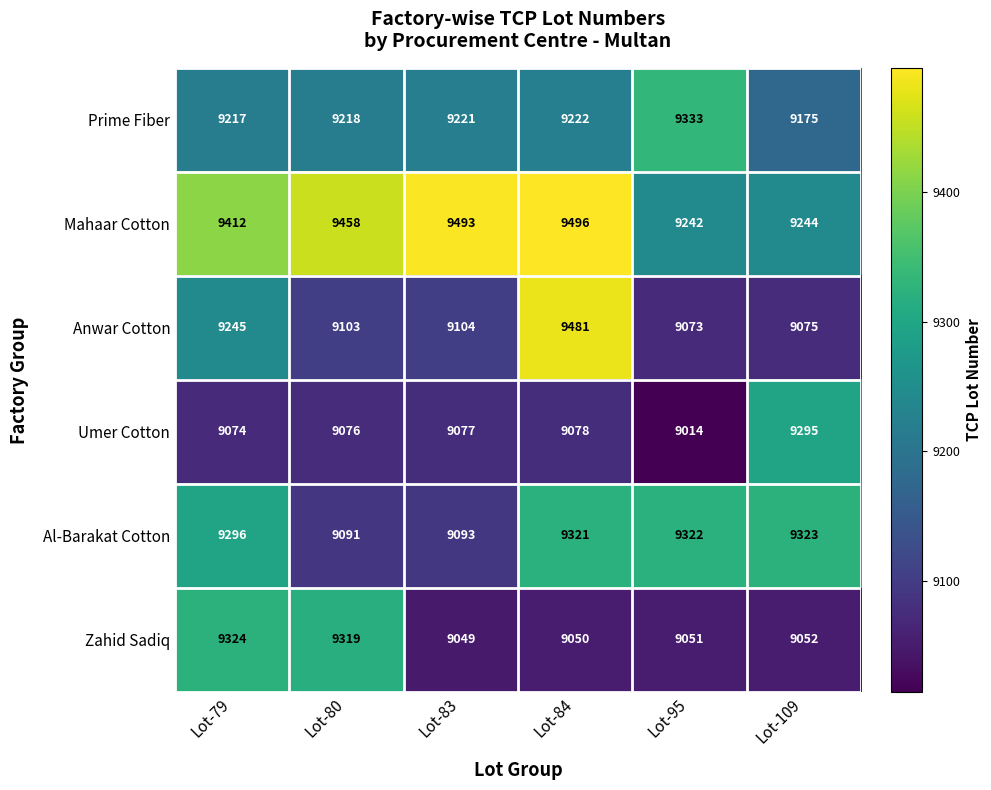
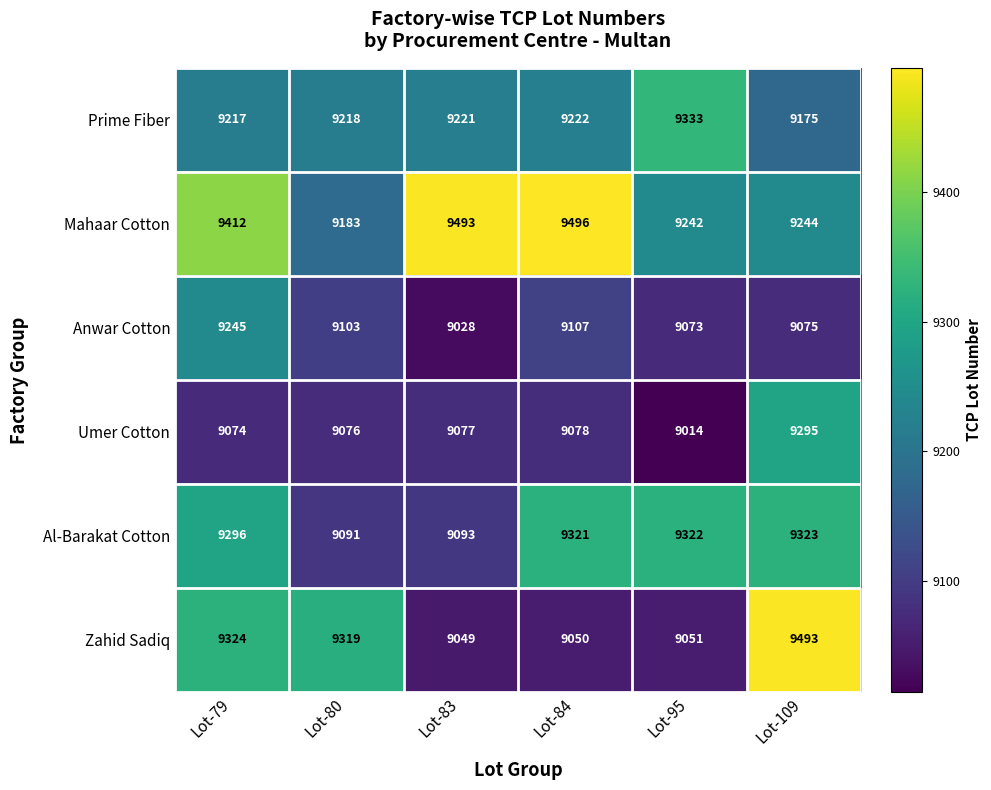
Mahaar Cotton, Lot-80: 9458 -> 9183
Anwar Cotton, Lot-83: 9104 -> 9028
Anwar Cotton, Lot-84: 9481 -> 9107
Zahid Sadiq, Lot-109: 9052 -> 9493
